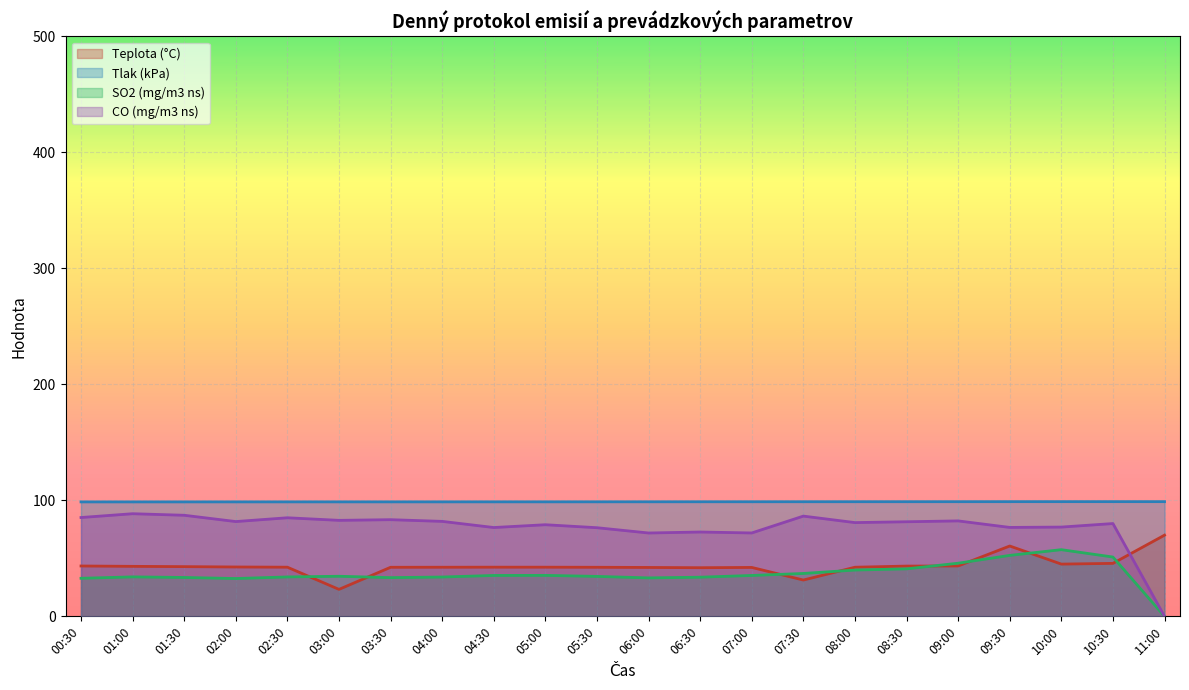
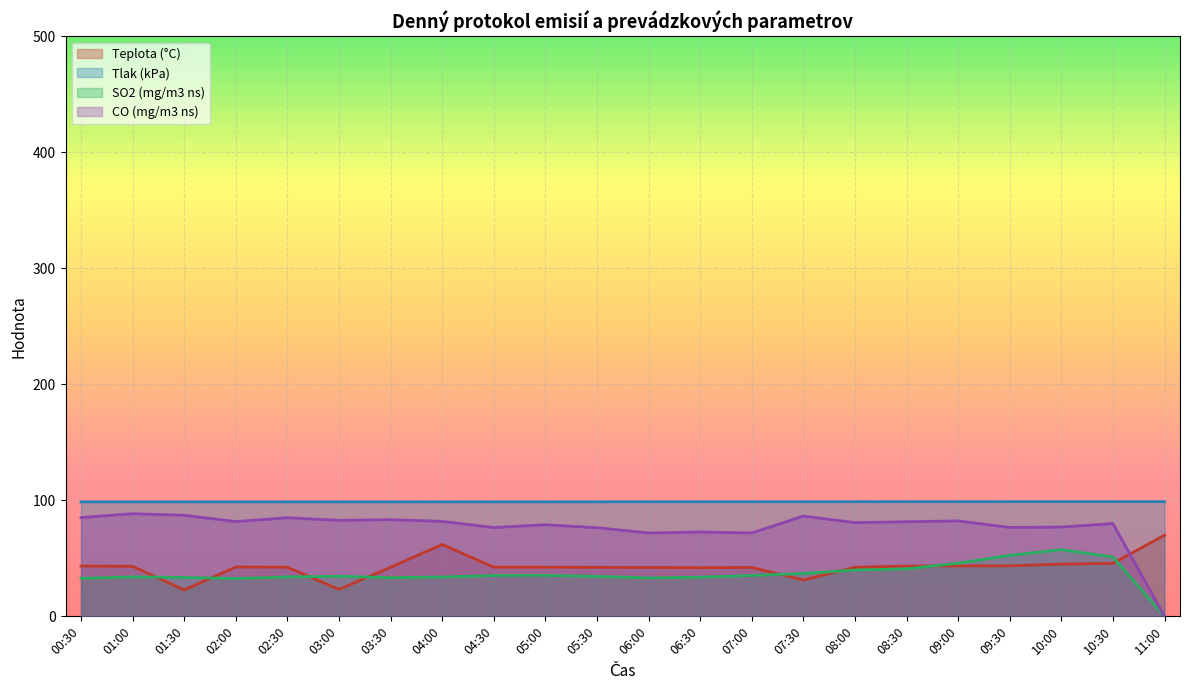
Teplota (°C), 01:30: 43 -> 23
Teplota (°C), 04:00: 42 -> 62
Teplota (°C), 09:30: 61 -> 44
